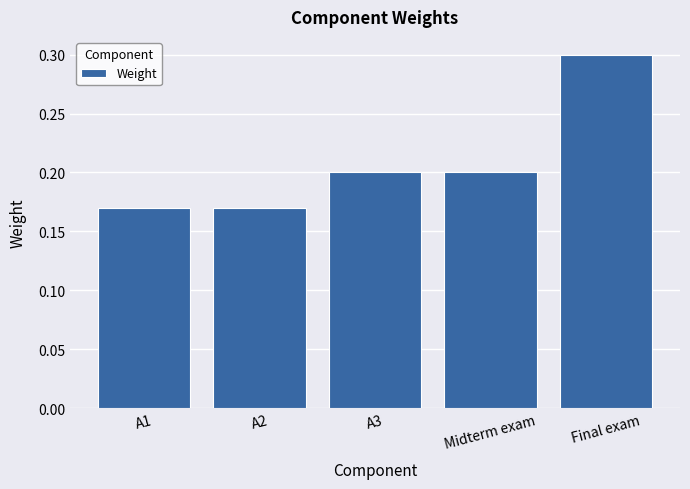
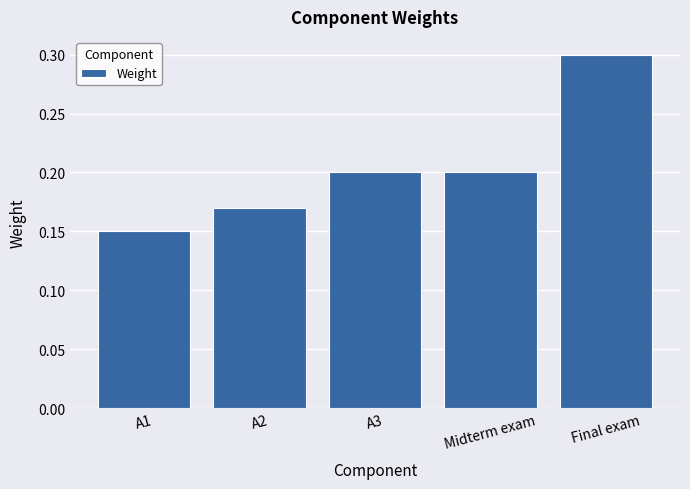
A1: 0.17 -> 0.15
